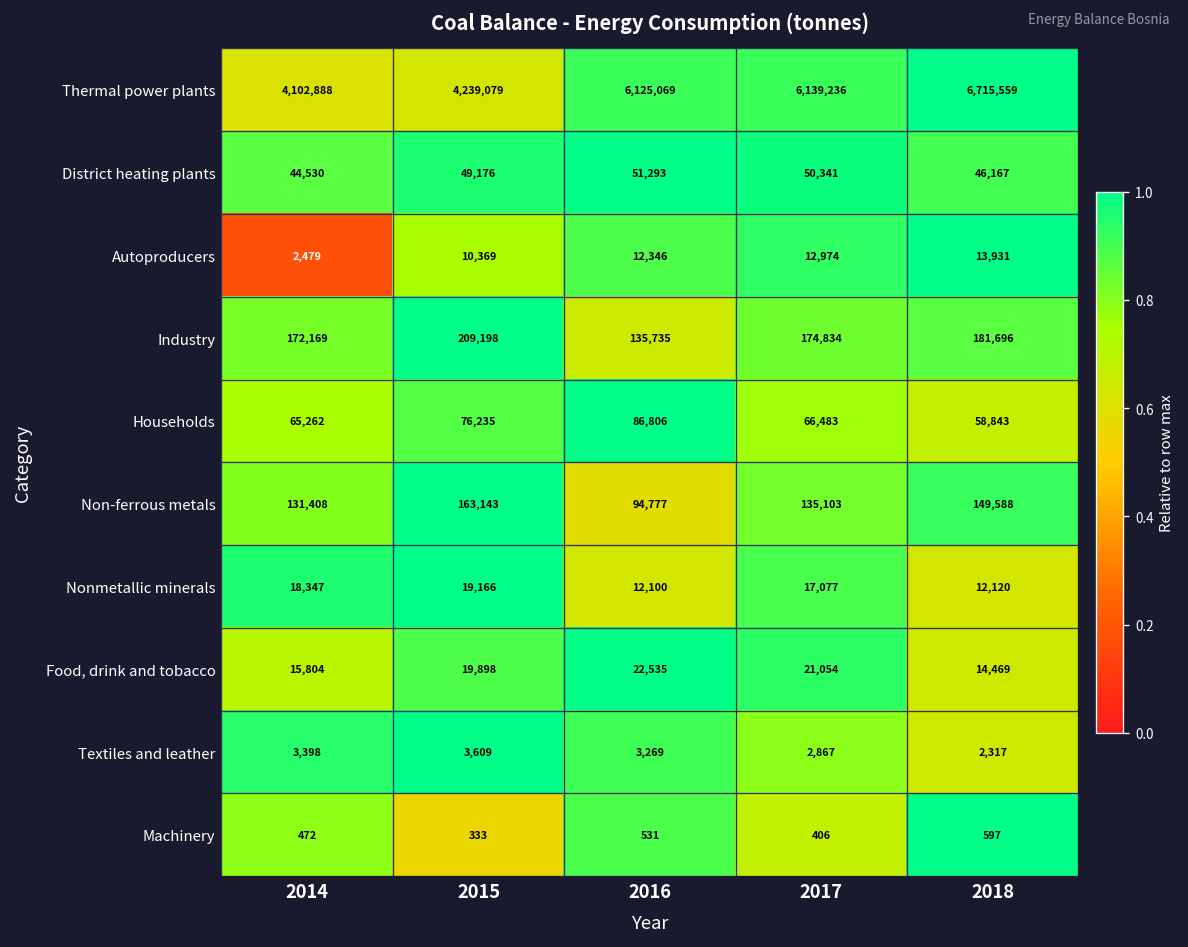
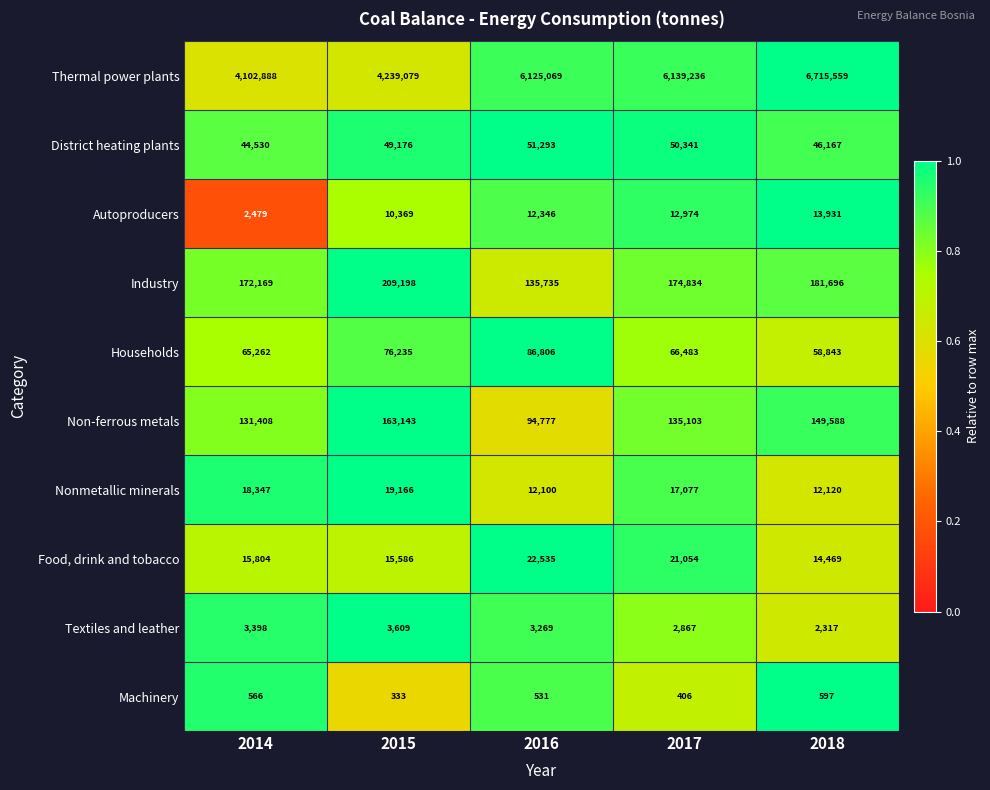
Food, drink and tobacco, 2015: 19,898 -> 15,586
Machinery, 2014: 472 -> 566
